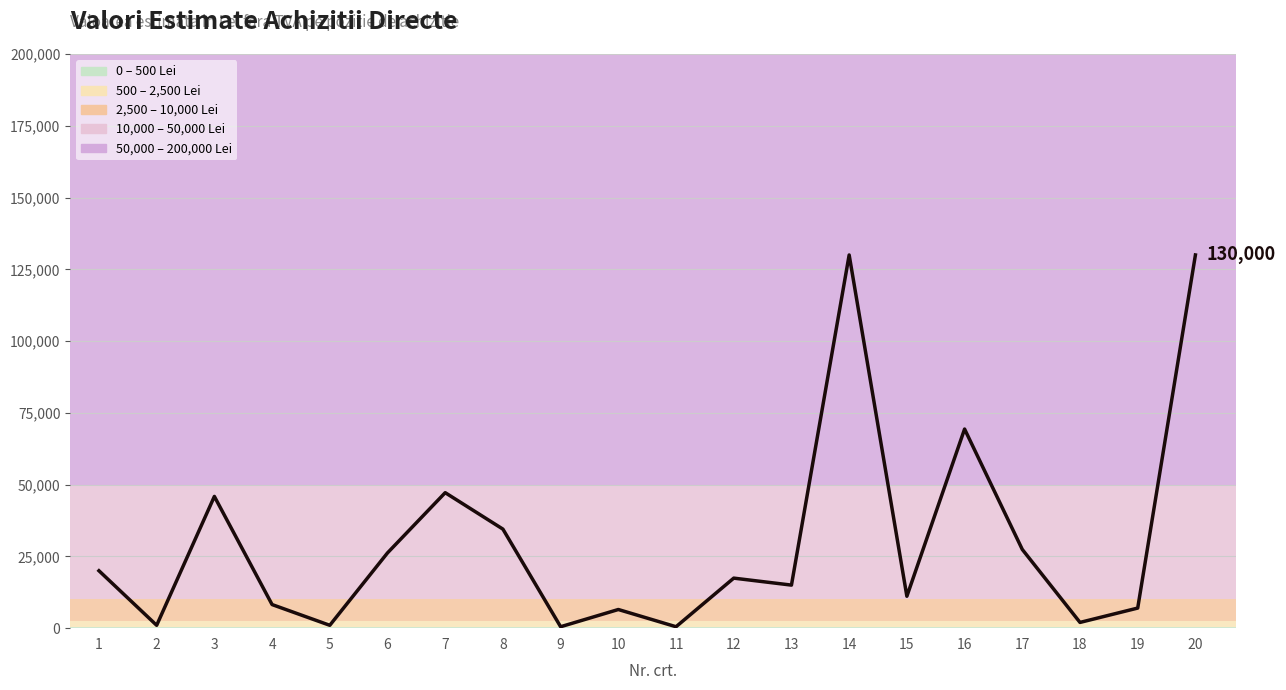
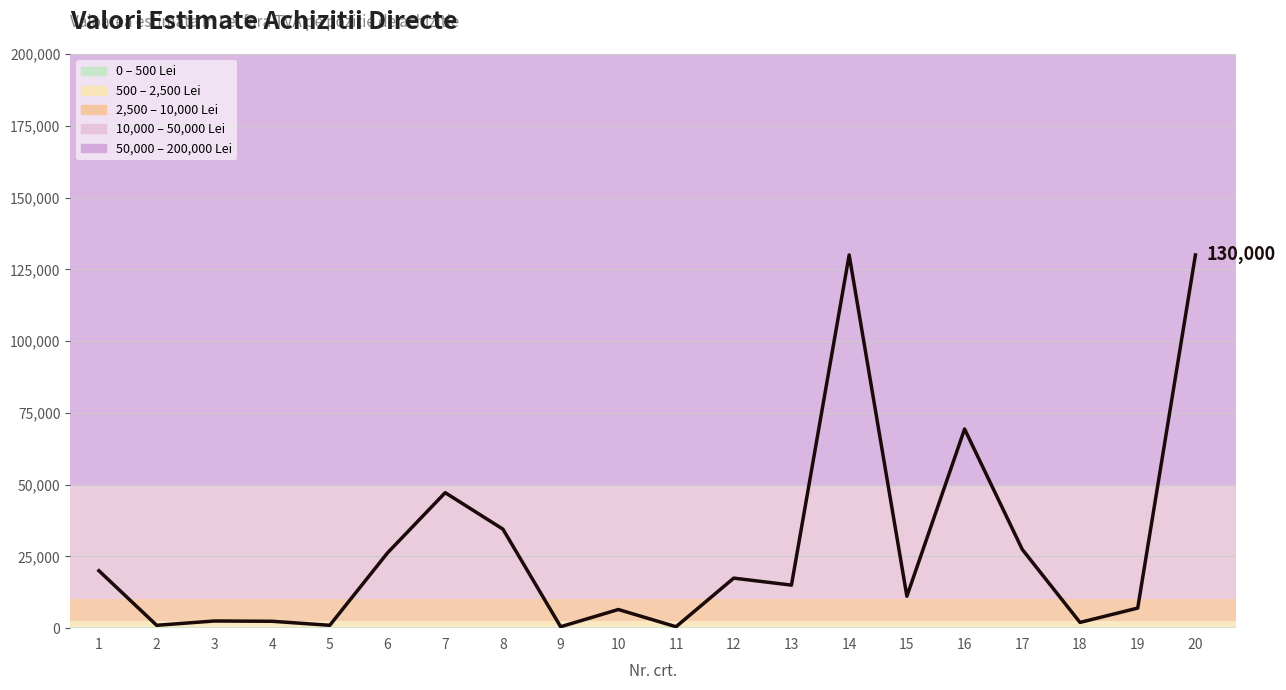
3: 46,000 -> 3,000
4: 8,000 -> 2,000
